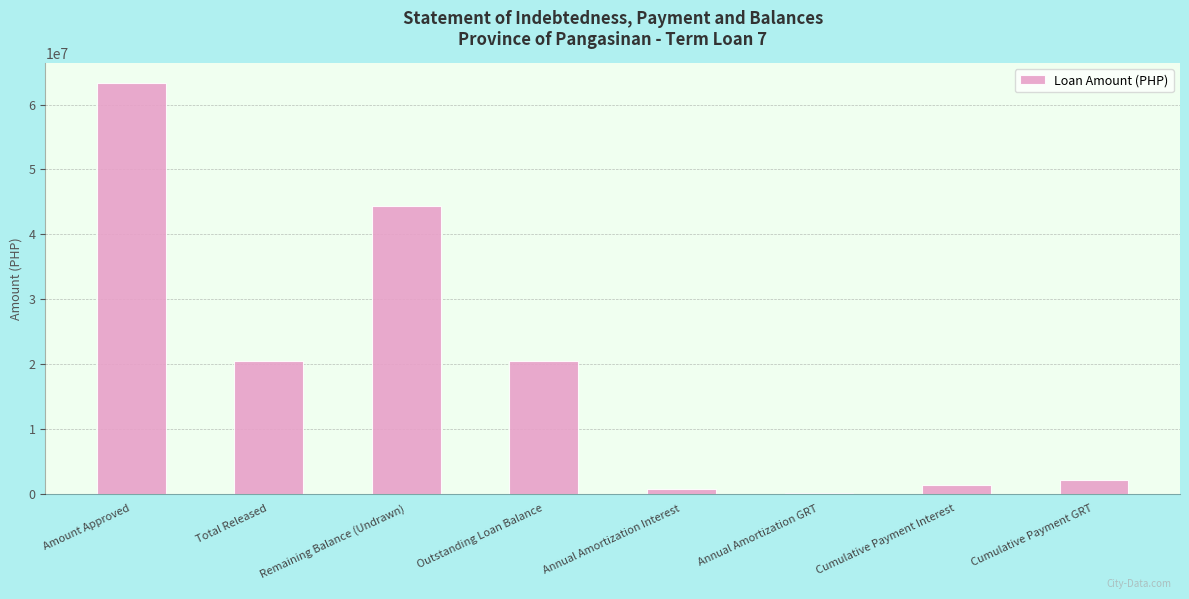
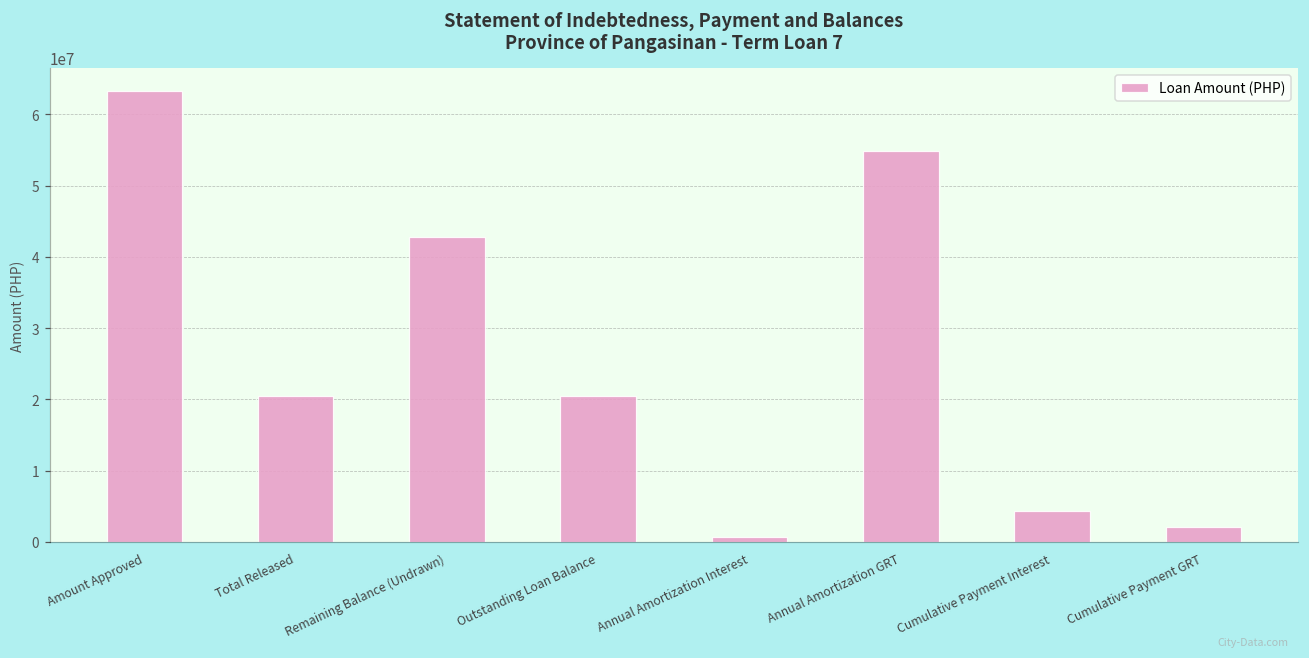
Remaining Balance (Undrawn): 44000000 -> 43000000
Annual Amortization GRT: 0 -> 55000000
Cumulative Payment Interest: 1000000 -> 4000000
